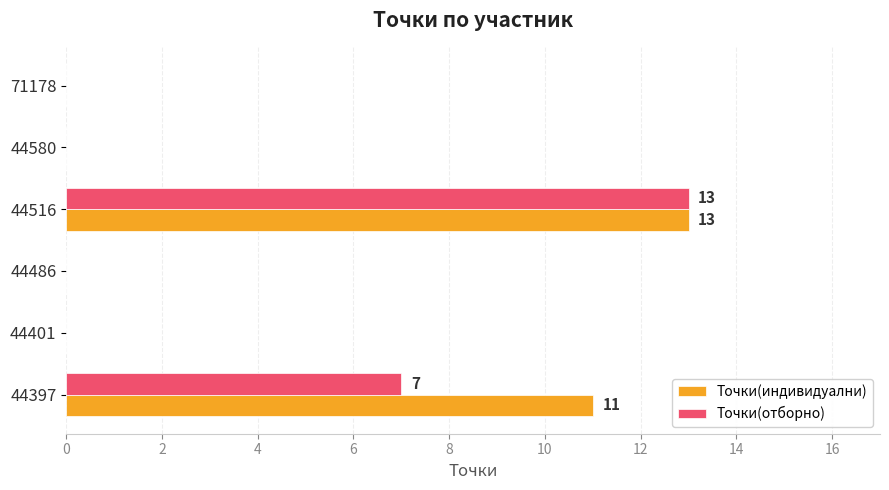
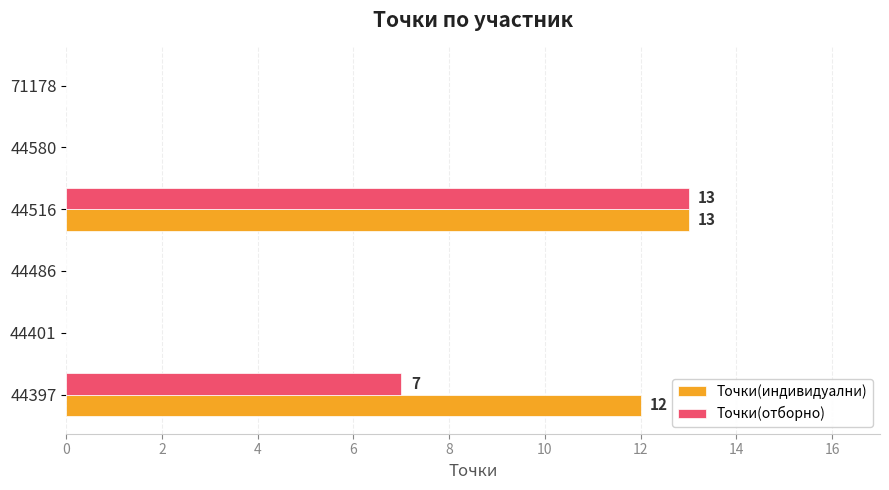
Точки(индивидуални), 44397: 11 -> 12
